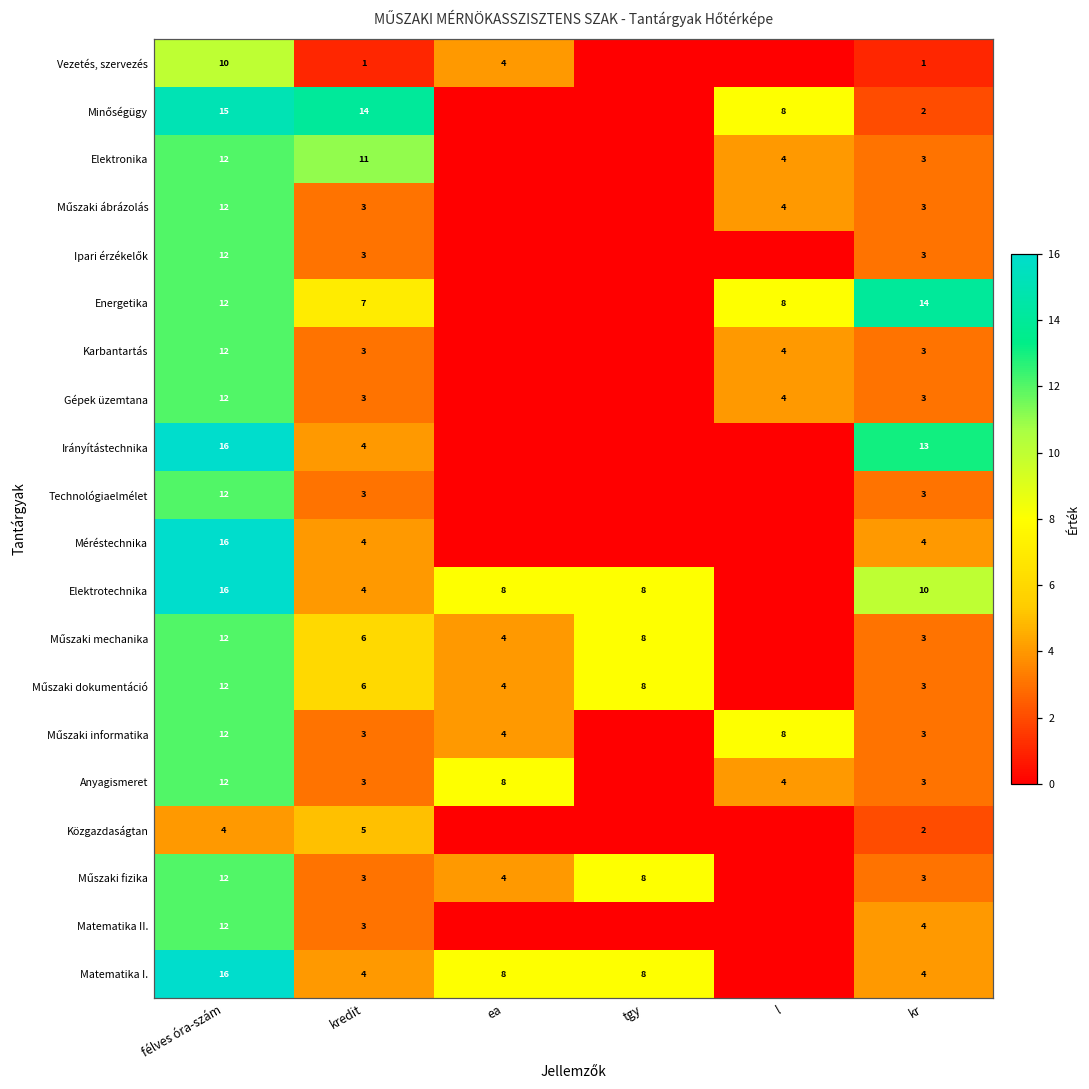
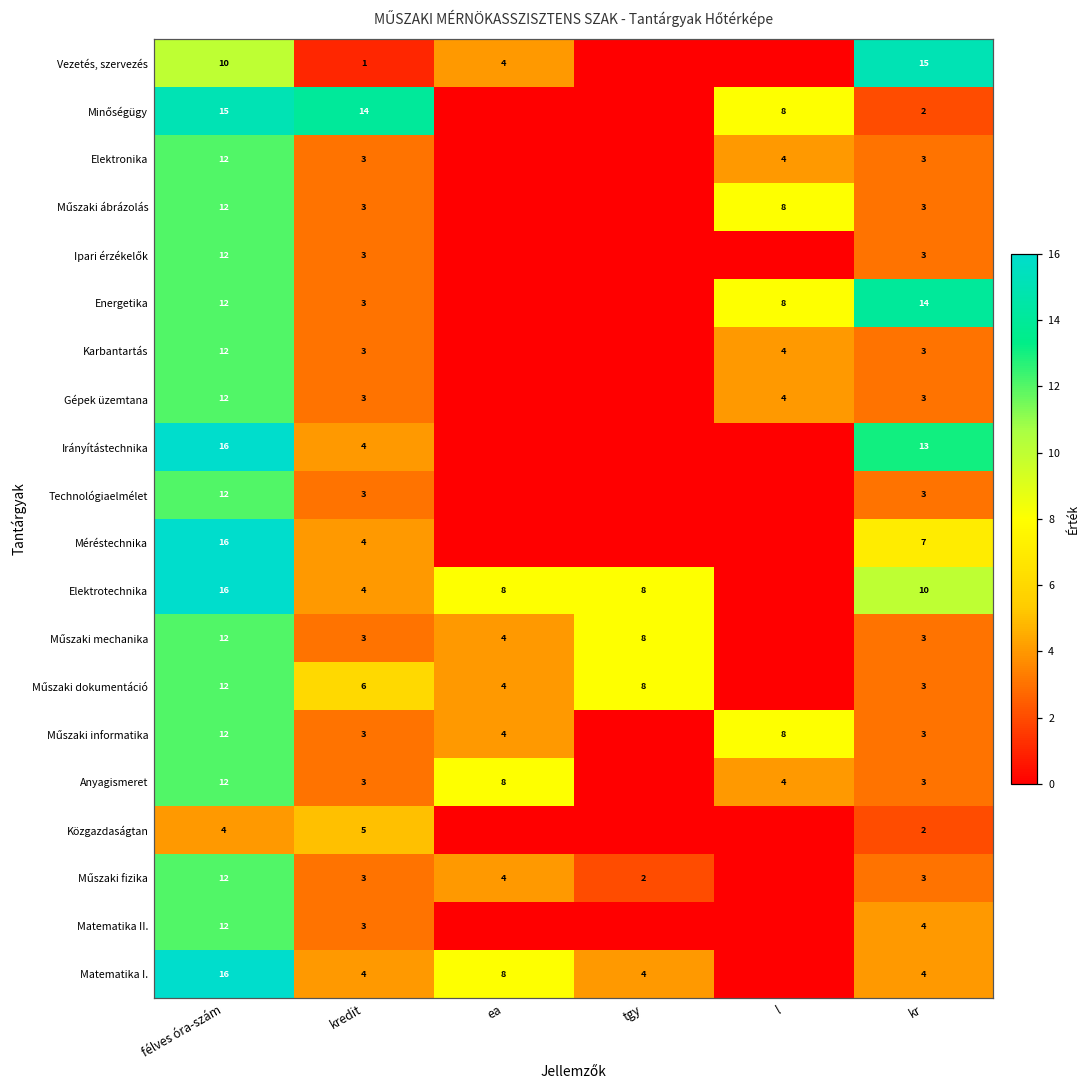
Vezetés, szervezés, kr: 1 -> 15
Elektronika, kredit: 11 -> 3
Műszaki ábrázolás, l: 4 -> 8
Energetika, kredit: 7 -> 3
Méréstechnika, kr: 4 -> 7
Műszaki mechanika, kredit: 6 -> 3
Műszaki fizika, tgy: 8 -> 2
Matematika I., tgy: 8 -> 4
